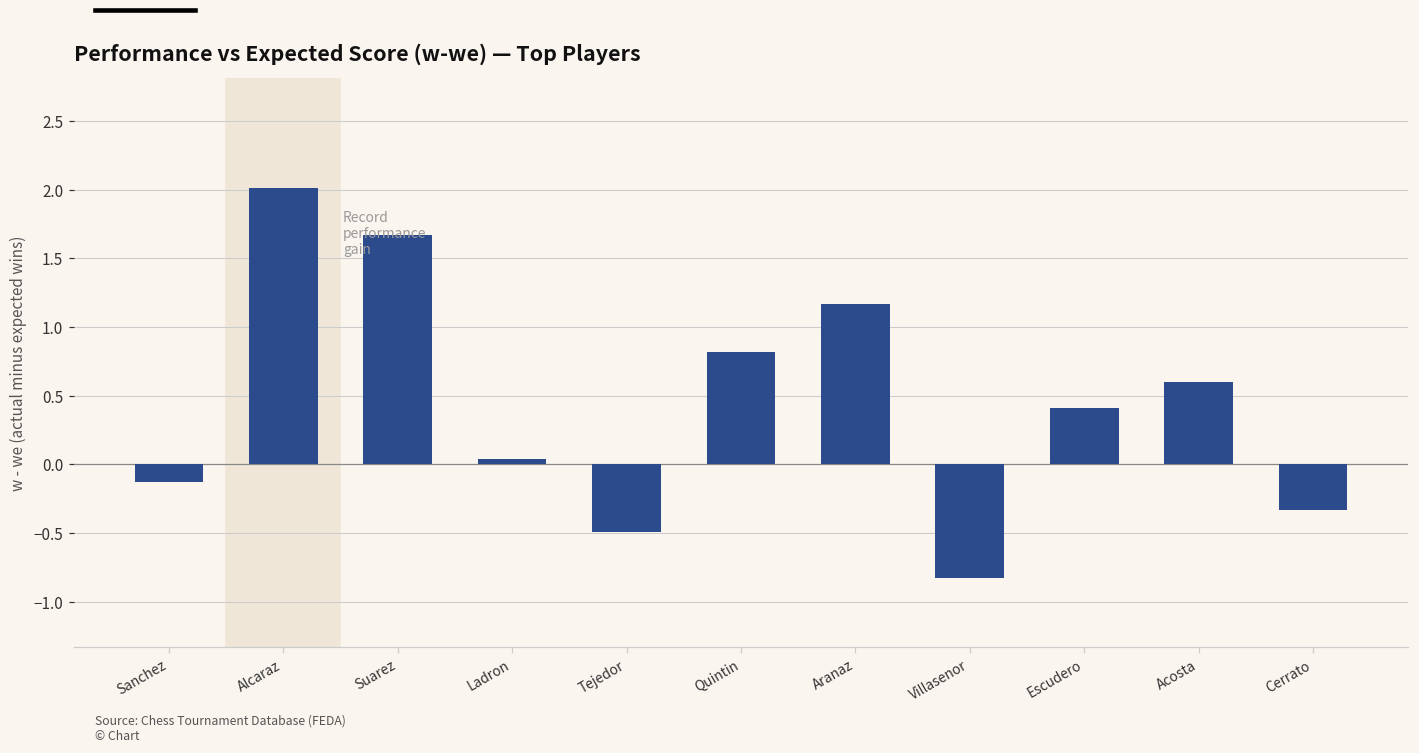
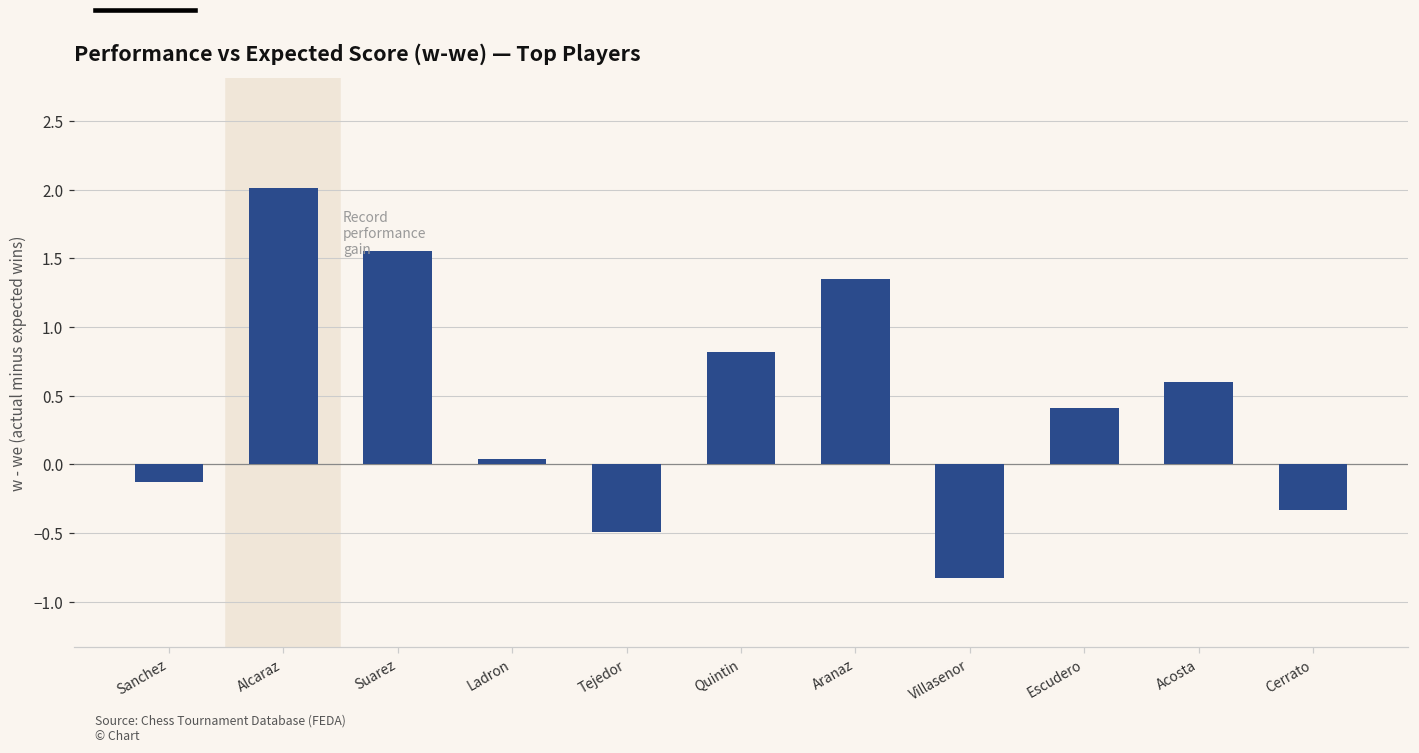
Suarez: 1.67 -> 1.55
Aranaz: 1.17 -> 1.35
